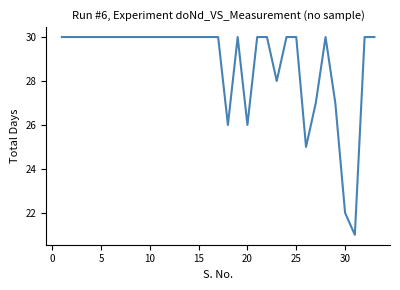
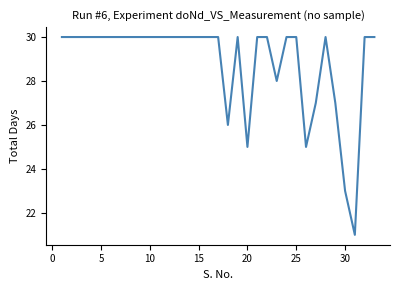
20: 26 -> 25
30: 22 -> 23
